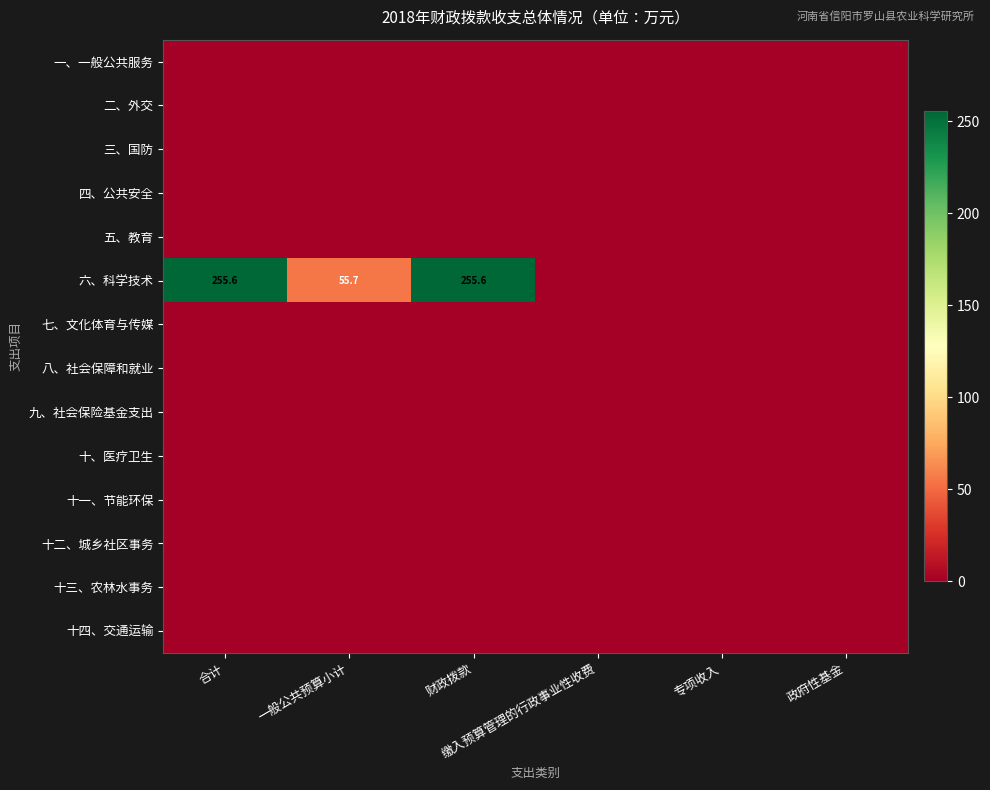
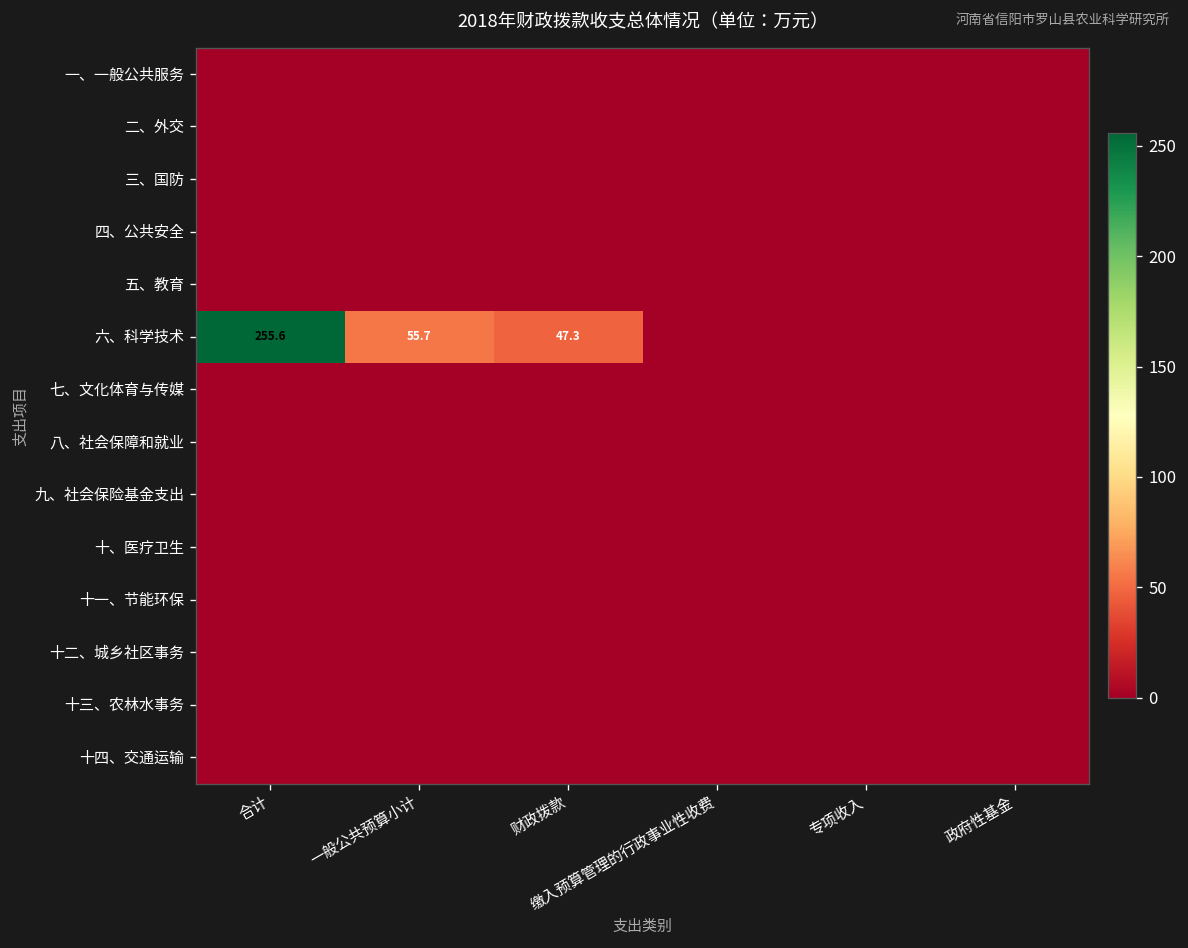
六、科学技术, 财政拨款: 255.6 -> 47.3
